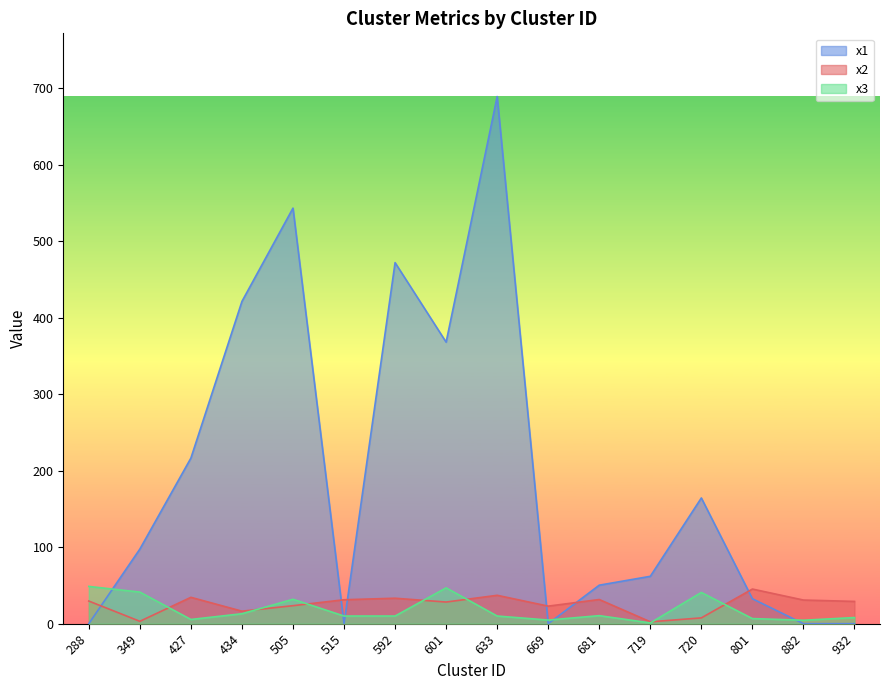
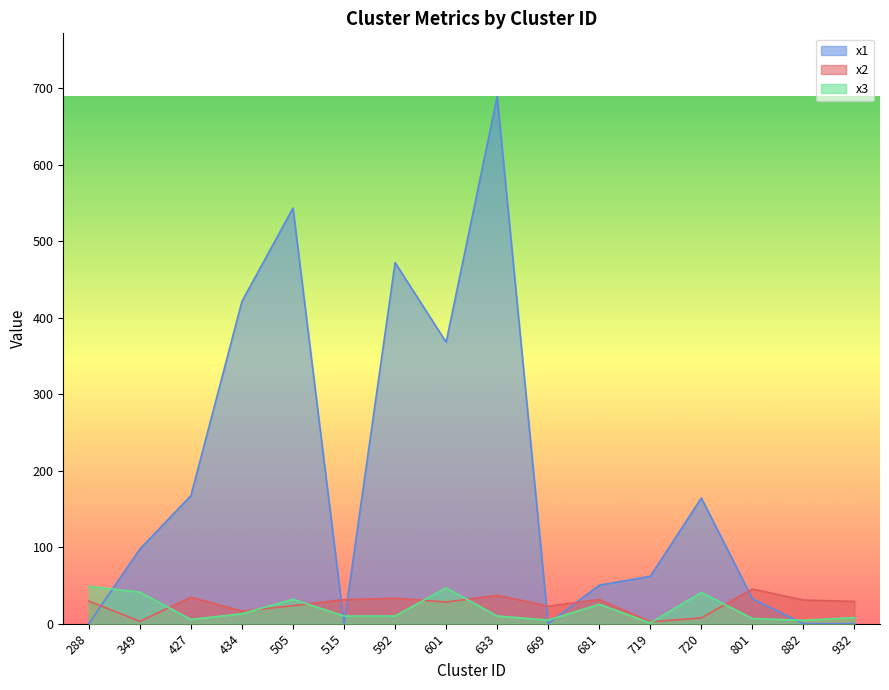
x1, 427: 220 -> 170
x3, 681: 10 -> 30
